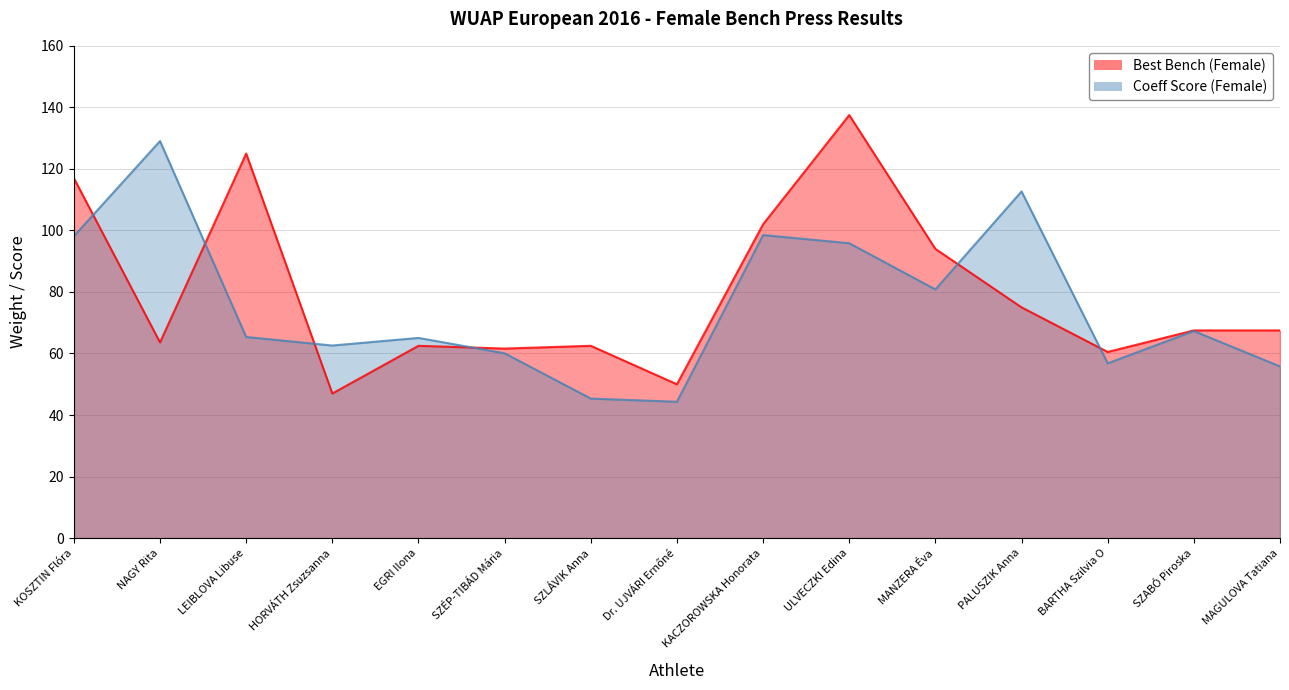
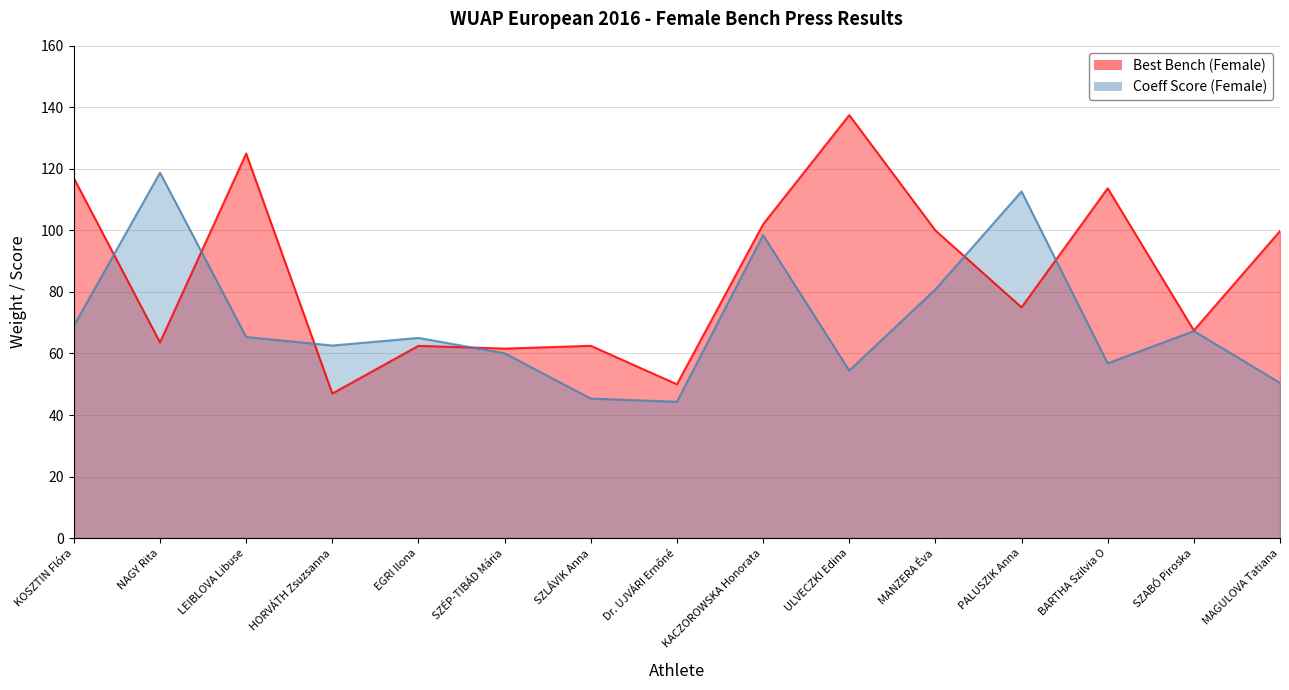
Coeff Score (Female), KOSZTIN Flóra: 98 -> 69
Coeff Score (Female), NAGY Rita: 129 -> 119
Coeff Score (Female), ULVECZKI Edina: 96 -> 54
Best Bench (Female), MANZERA Éva: 94 -> 100
Best Bench (Female), BARTHA Szilvia O: 61 -> 114
Best Bench (Female), MAGULOVA Tatiana: 68 -> 100
Coeff Score (Female), MAGULOVA Tatiana: 56 -> 50
